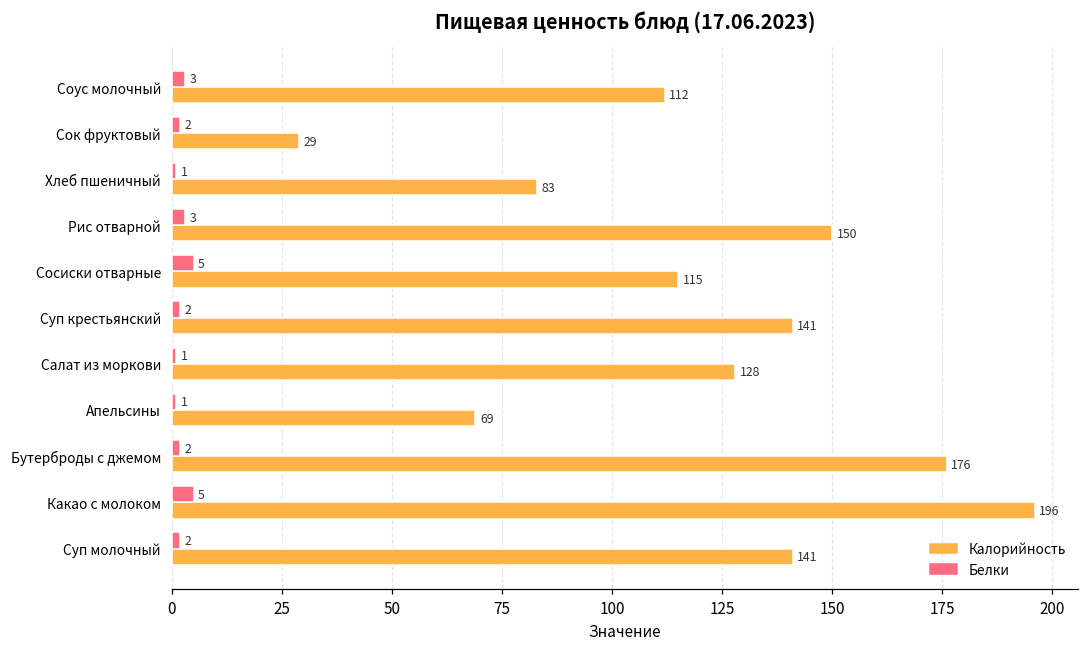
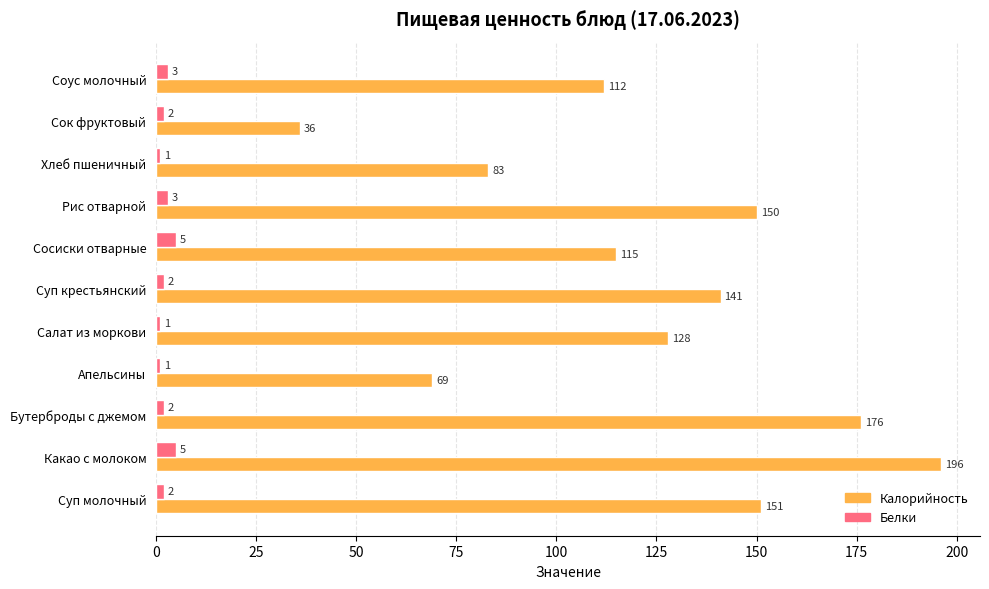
Калорийность, Сок фруктовый: 29 -> 36
Калорийность, Суп молочный: 141 -> 151
